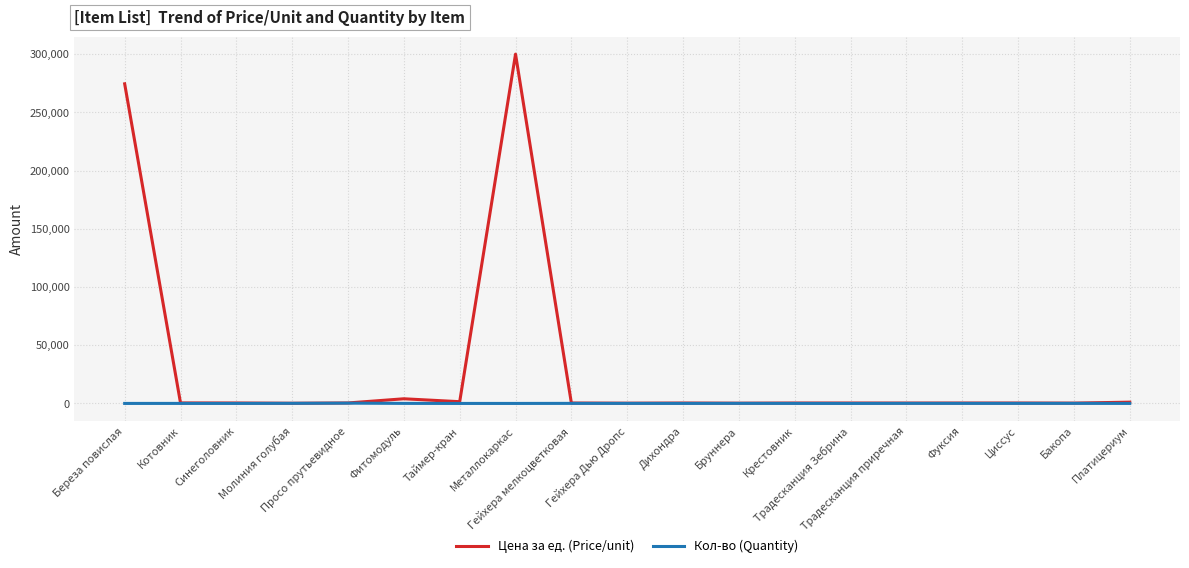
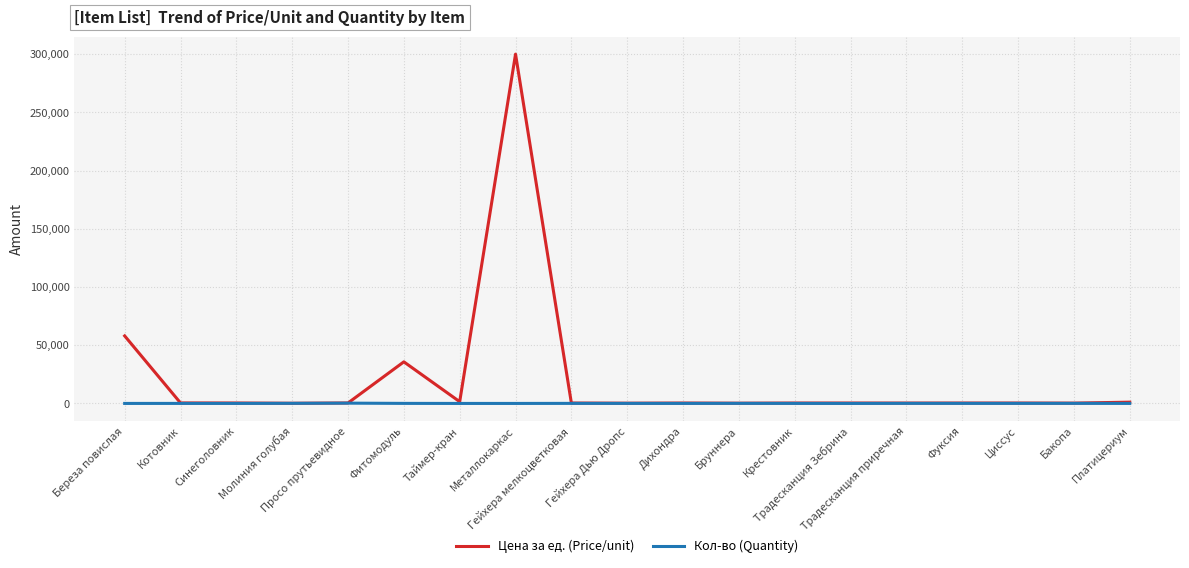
Цена за ед. (Price/unit), Береза повислая: 275,000 -> 58,000
Цена за ед. (Price/unit), Фитомодуль: 4,000 -> 36,000
